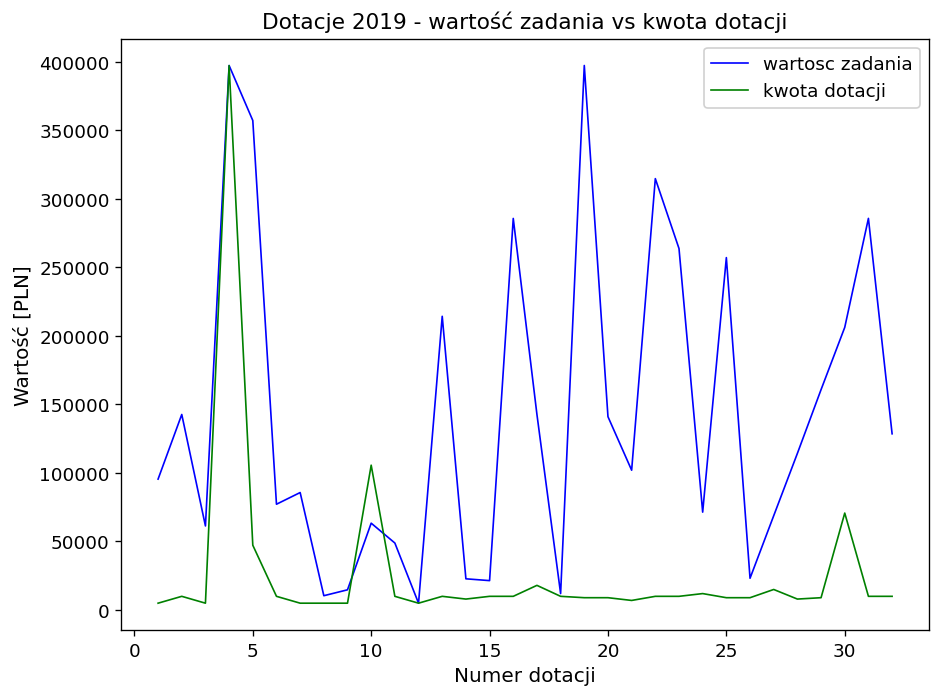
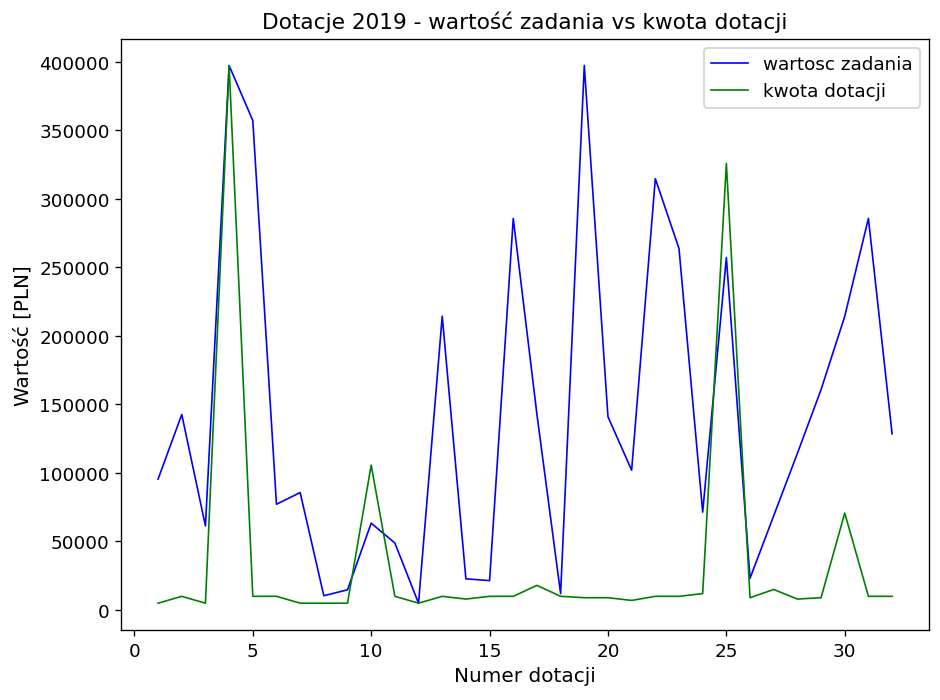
kwota dotacji, 5: 47000 -> 10000
kwota dotacji, 25: 9000 -> 326000
wartosc zadania, 30: 206000 -> 214000
